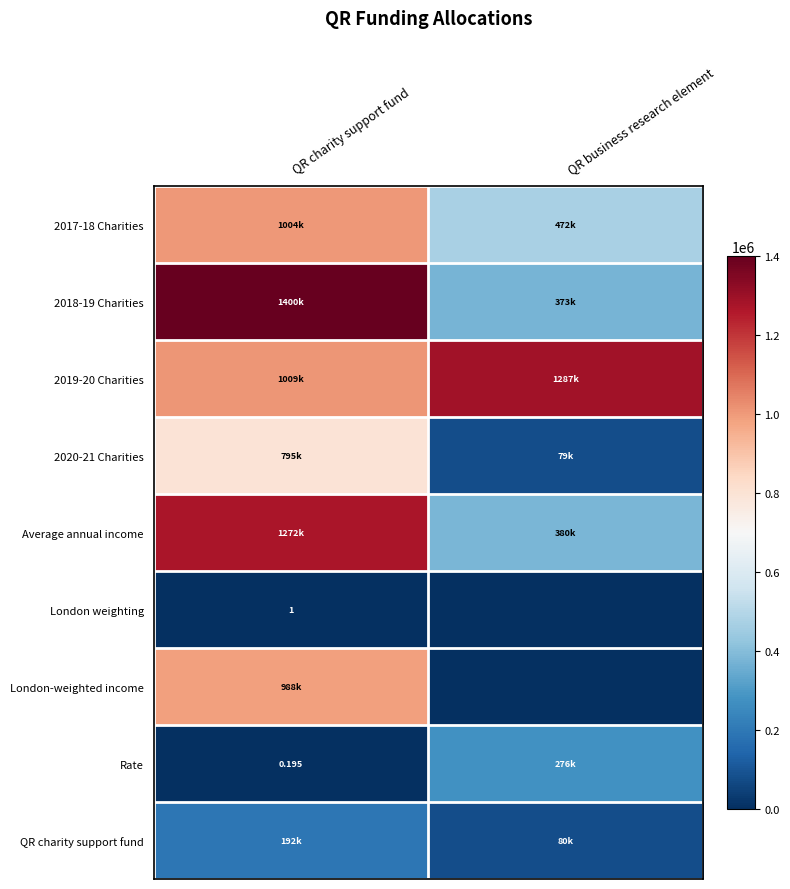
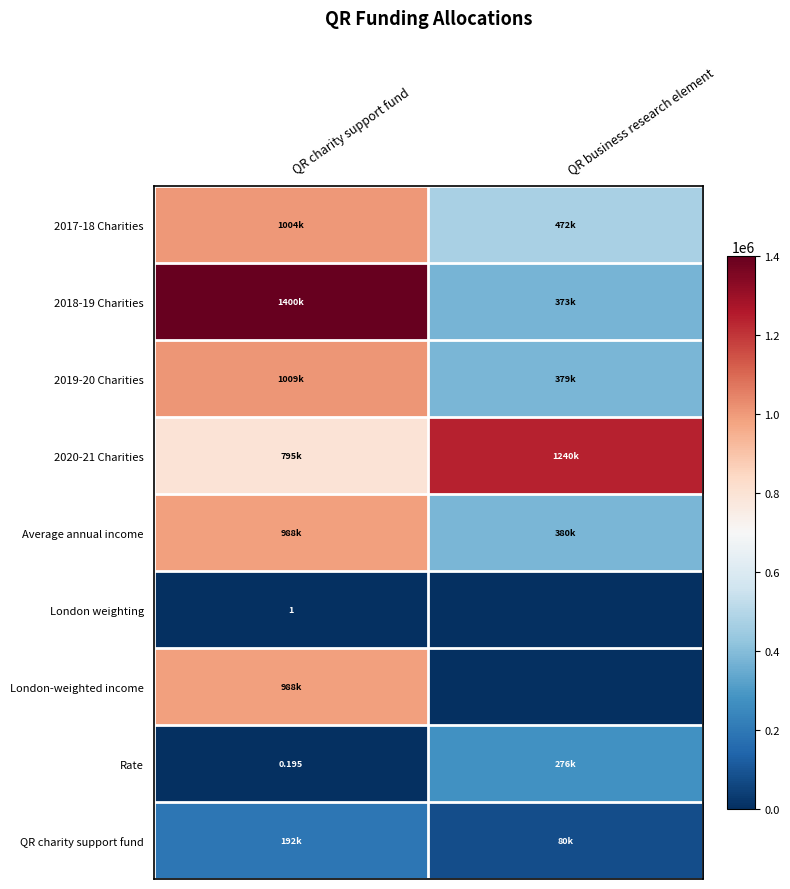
2019-20 Charities, QR business research element: 1287k -> 379k
2020-21 Charities, QR business research element: 79k -> 1240k
Average annual income, QR charity support fund: 1272k -> 988k
